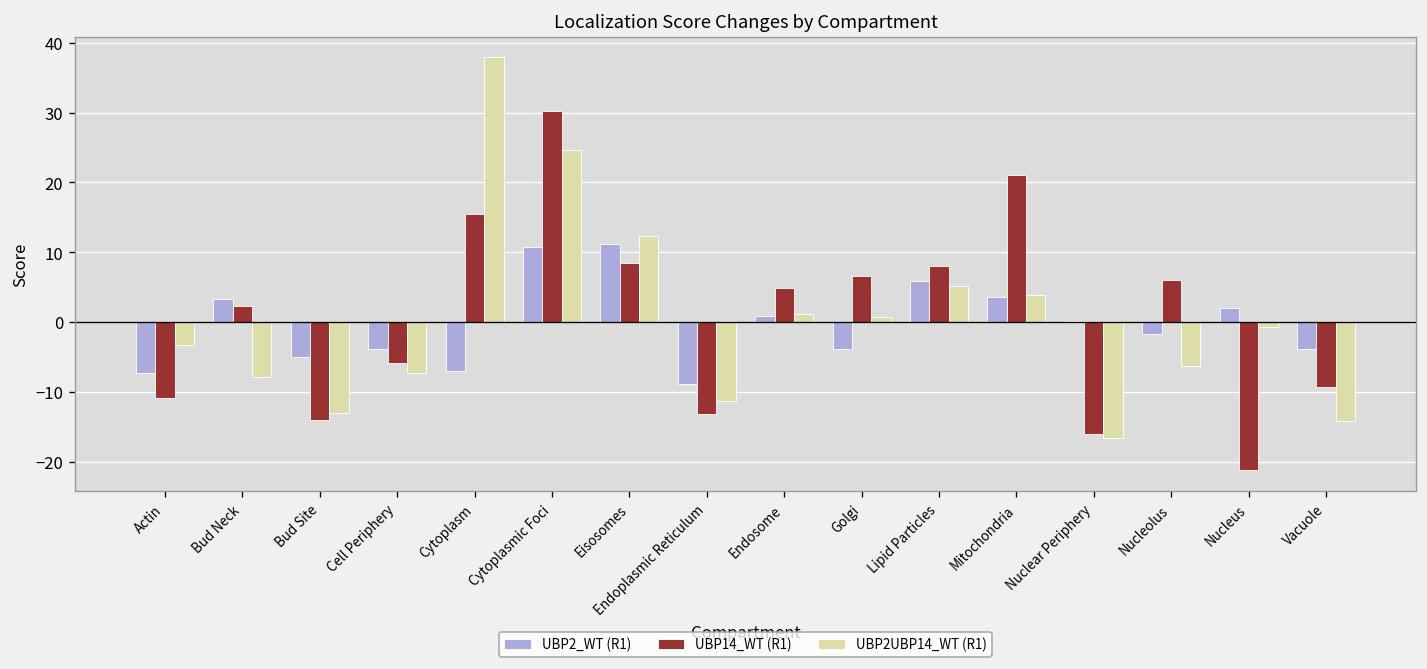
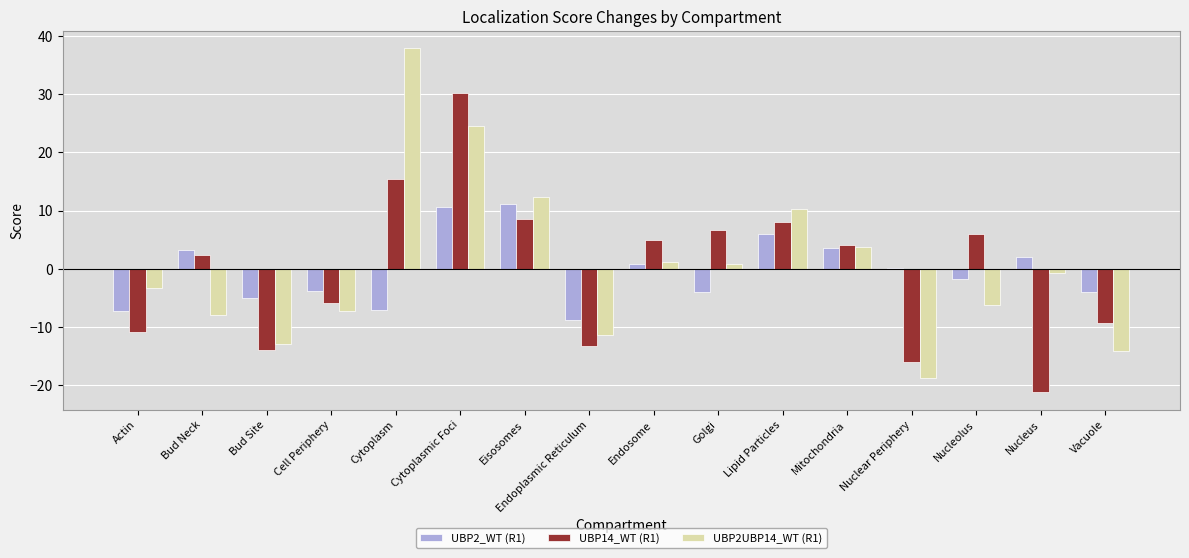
UBP2UBP14_WT (R1), Lipid Particles: 5 -> 10
UBP14_WT (R1), Mitochondria: 21 -> 4
UBP2UBP14_WT (R1), Nuclear Periphery: -17 -> -19
